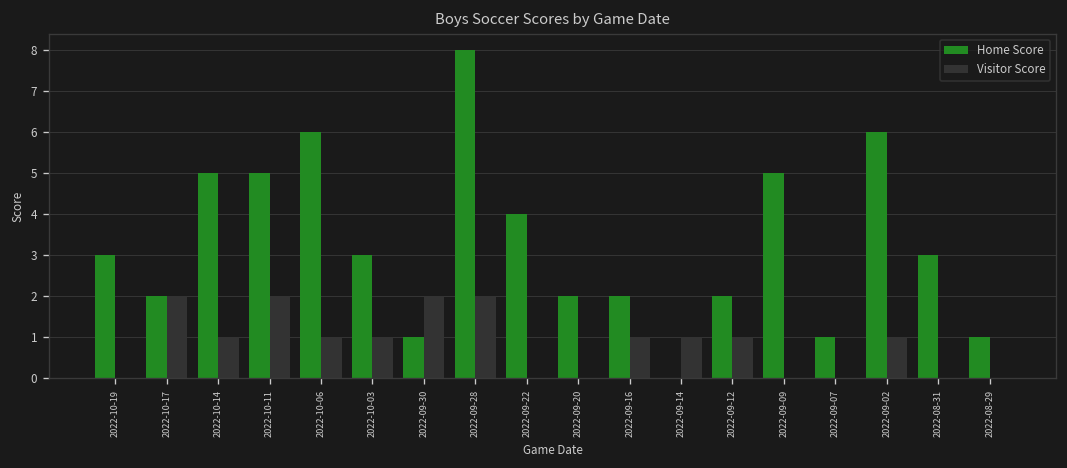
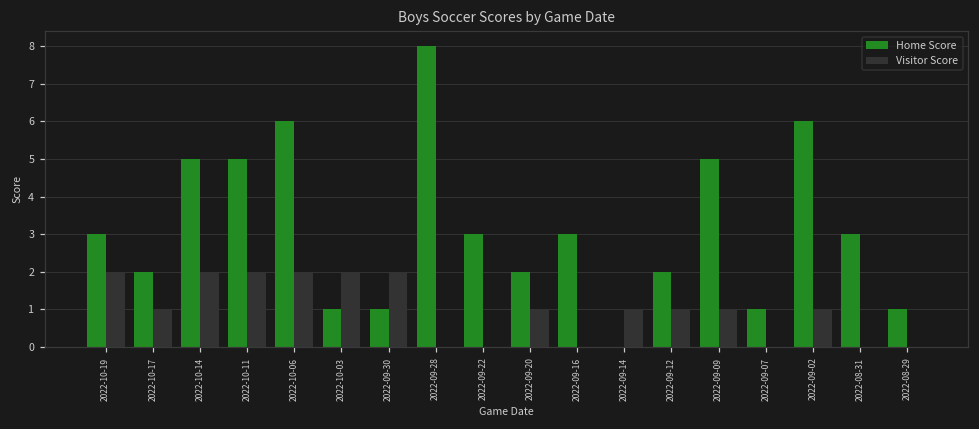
Visitor Score, 2022-10-19: 0 -> 2
Visitor Score, 2022-10-17: 2 -> 1
Visitor Score, 2022-10-14: 1 -> 2
Visitor Score, 2022-10-06: 1 -> 2
Home Score, 2022-10-03: 3 -> 1
Visitor Score, 2022-10-03: 1 -> 2
Visitor Score, 2022-09-28: 2 -> 0
Home Score, 2022-09-22: 4 -> 3
Visitor Score, 2022-09-20: 0 -> 1
Home Score, 2022-09-16: 2 -> 3
Visitor Score, 2022-09-16: 1 -> 0
Visitor Score, 2022-09-09: 0 -> 1
